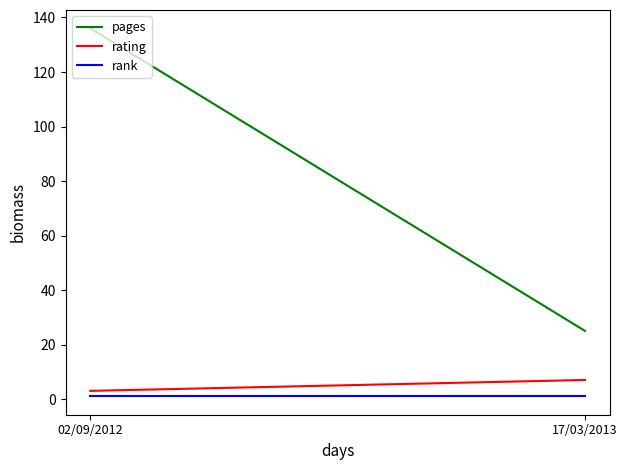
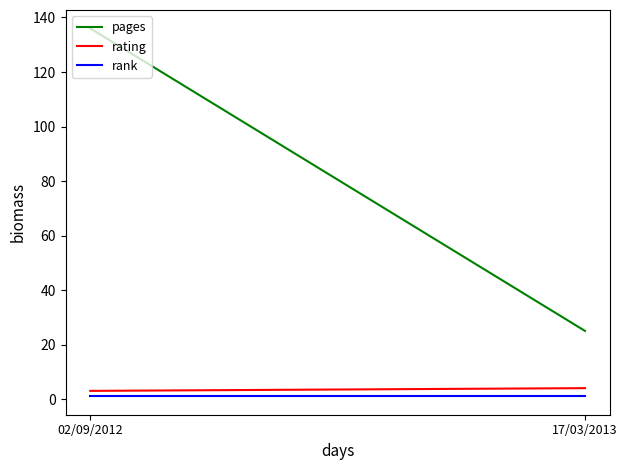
rating, 17/03/2013: 7 -> 4
